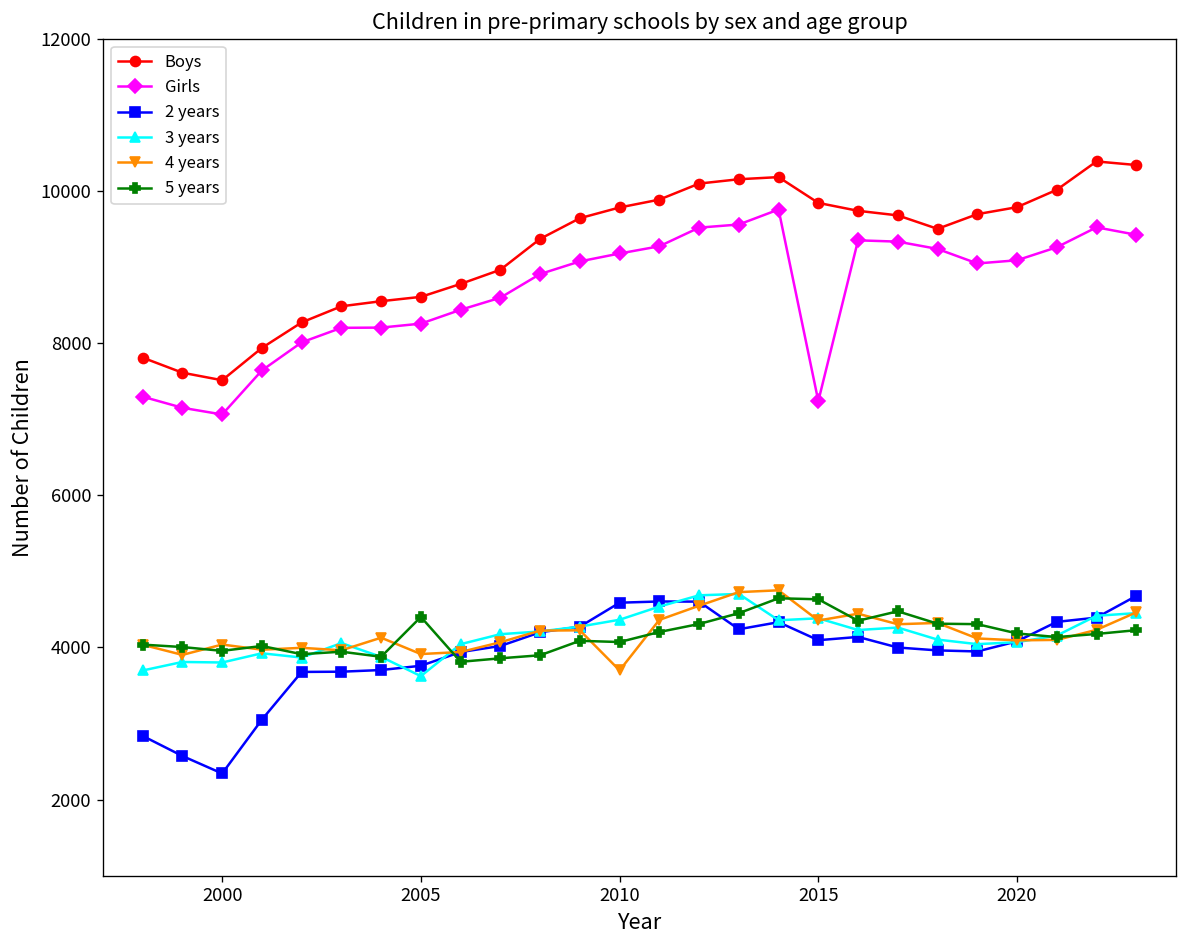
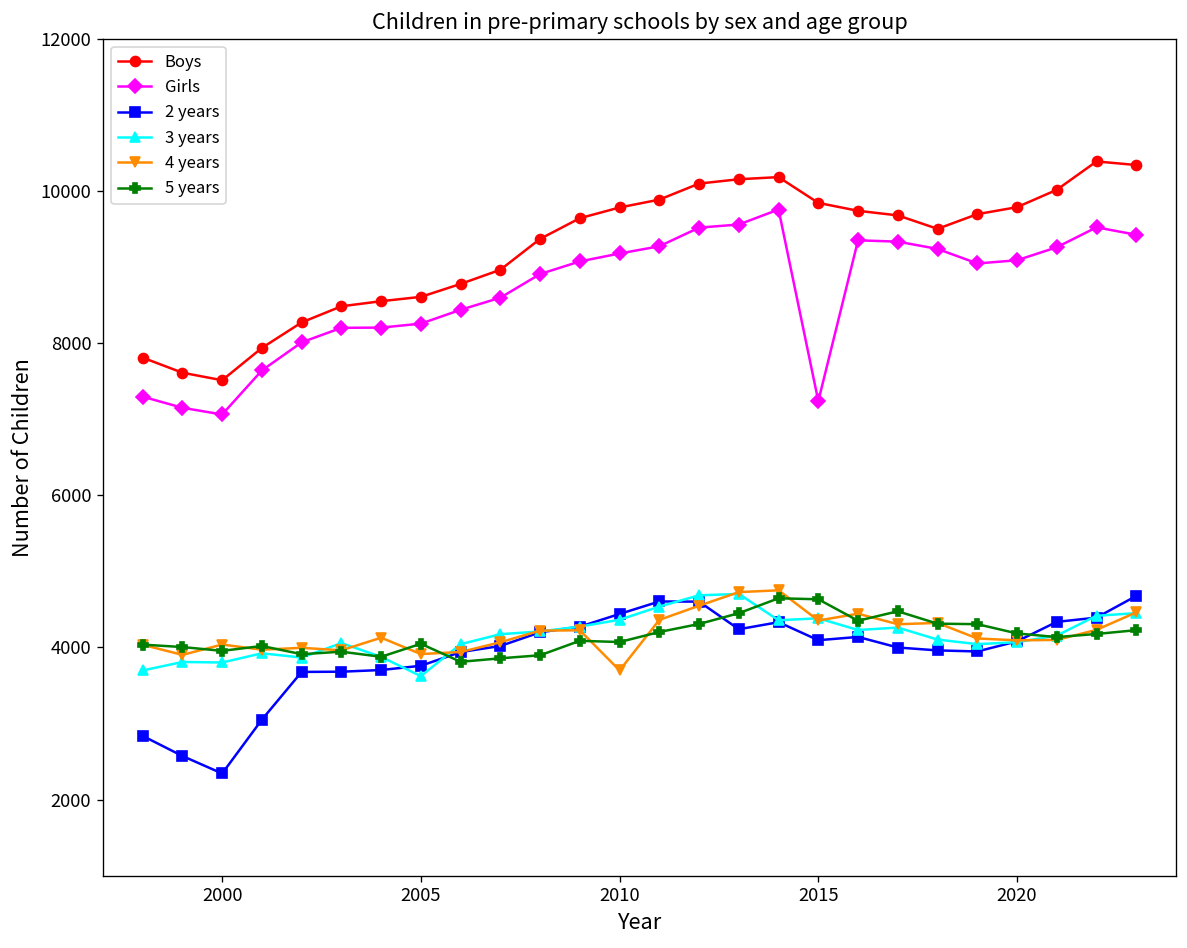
5 years, 2005: 4400 -> 4000
2 years, 2010: 4600 -> 4400
